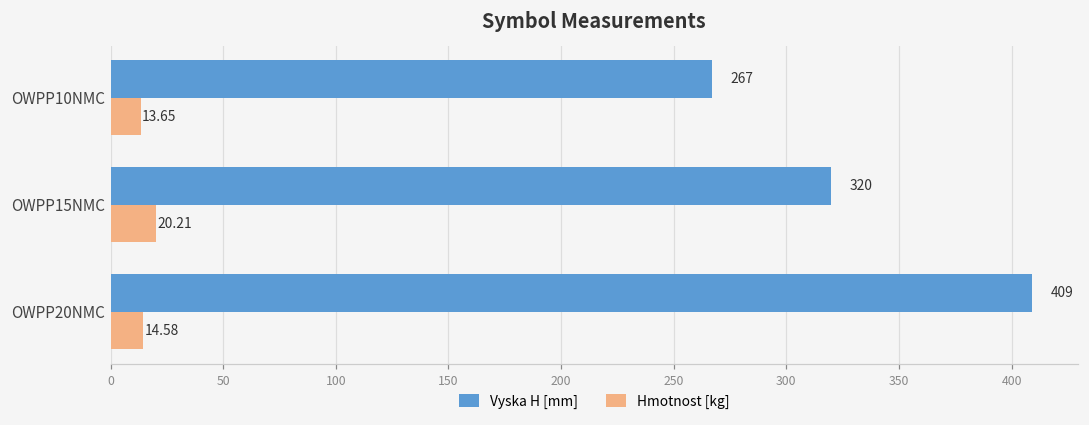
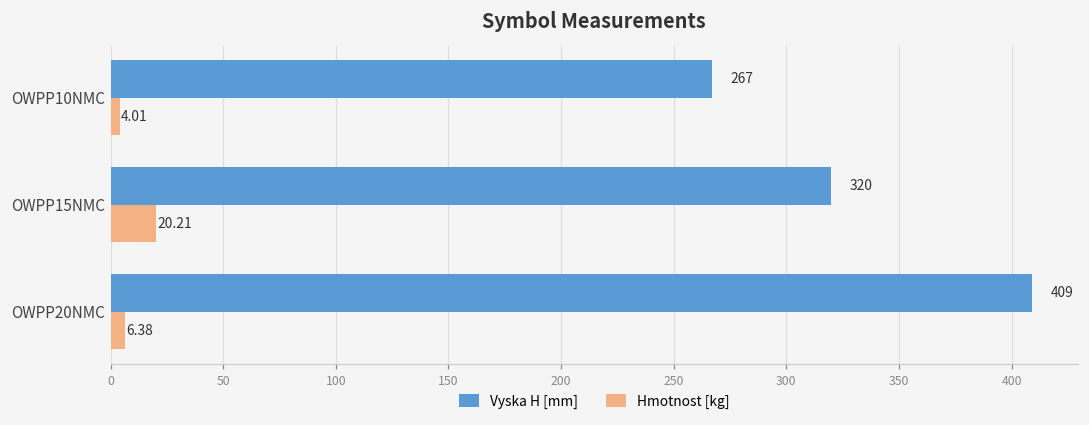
Hmotnost [kg], OWPP10NMC: 13.65 -> 4.01
Hmotnost [kg], OWPP20NMC: 14.58 -> 6.38
